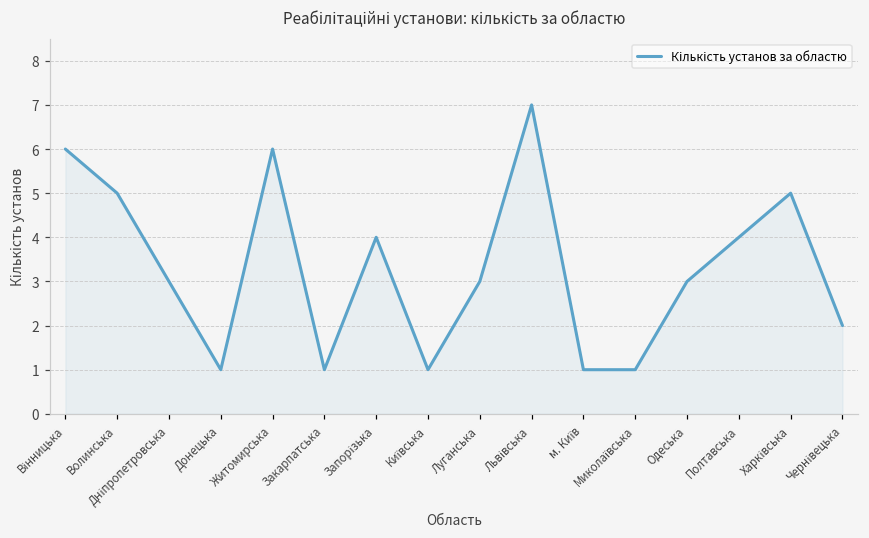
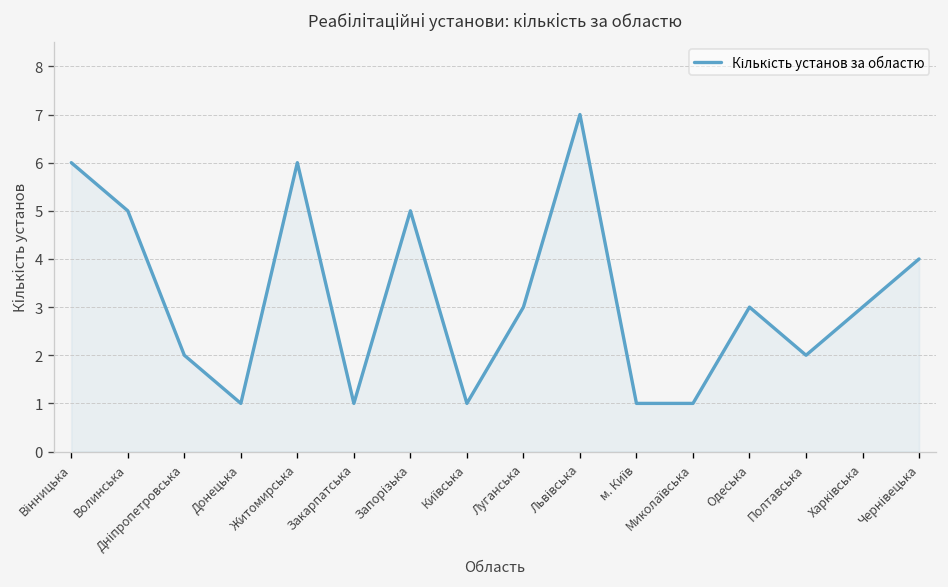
Дніпропетровська: 3 -> 2
Запорізька: 4 -> 5
Полтавська: 4 -> 2
Харківська: 5 -> 3
Чернівецька: 2 -> 4
